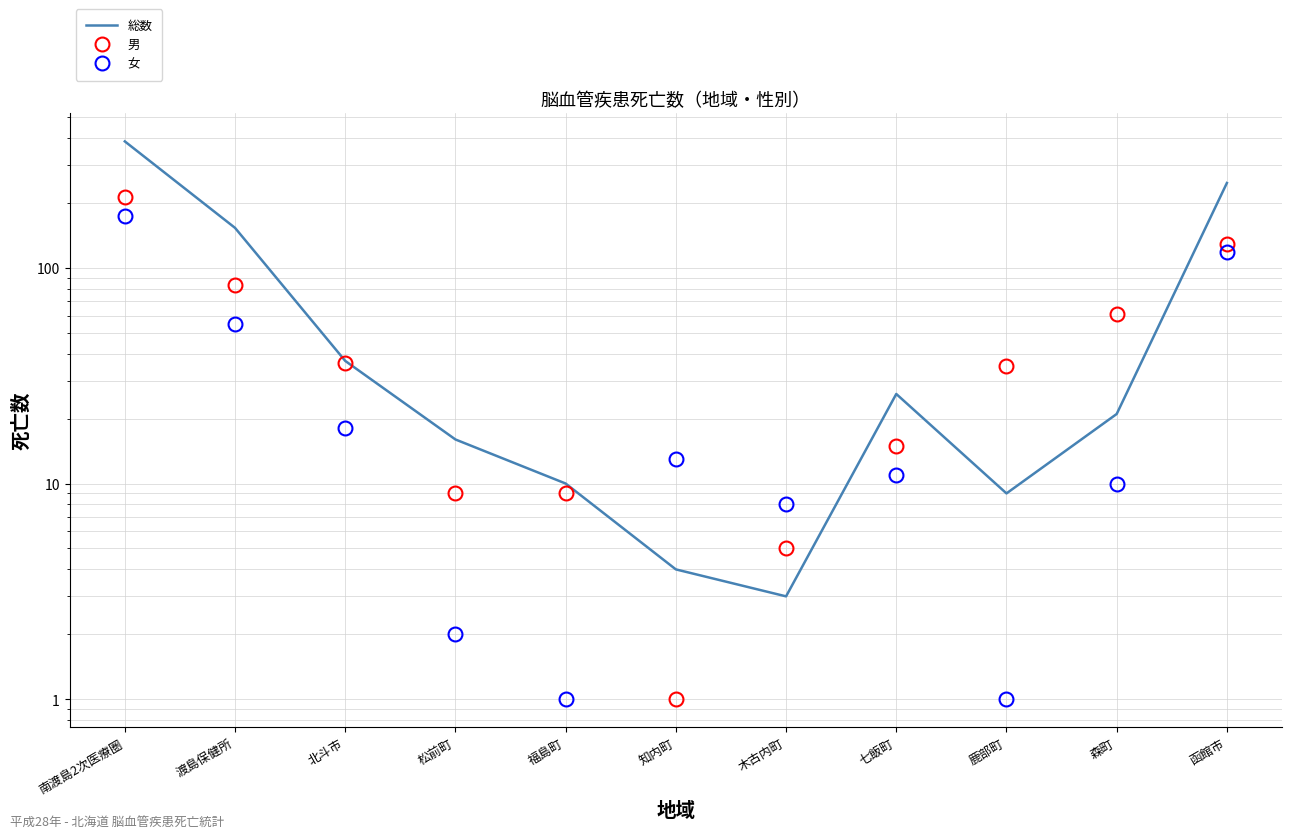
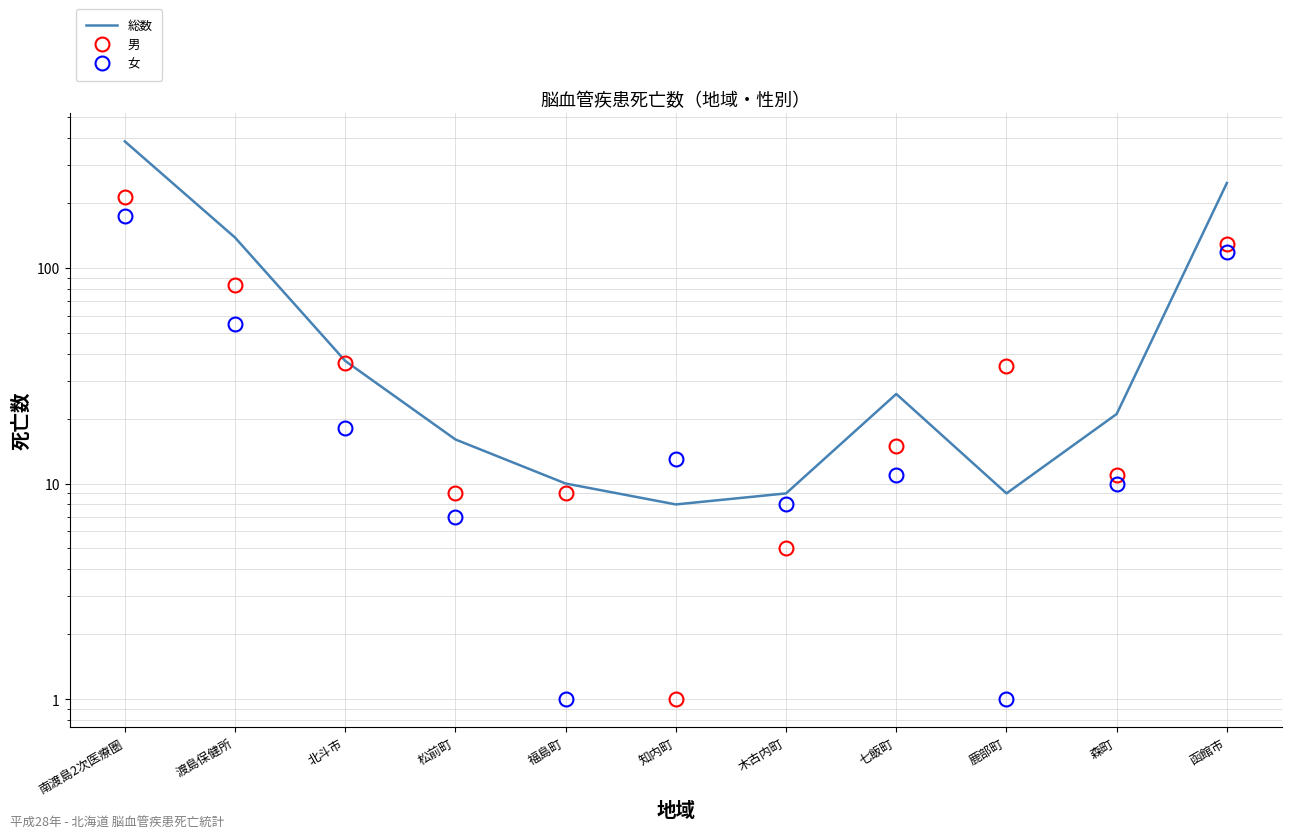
総数, 渡島保健所: 150 -> 140
女, 松前町: 2 -> 7
総数, 知内町: 4 -> 8
総数, 木古内町: 3 -> 9
男, 森町: 61 -> 11
